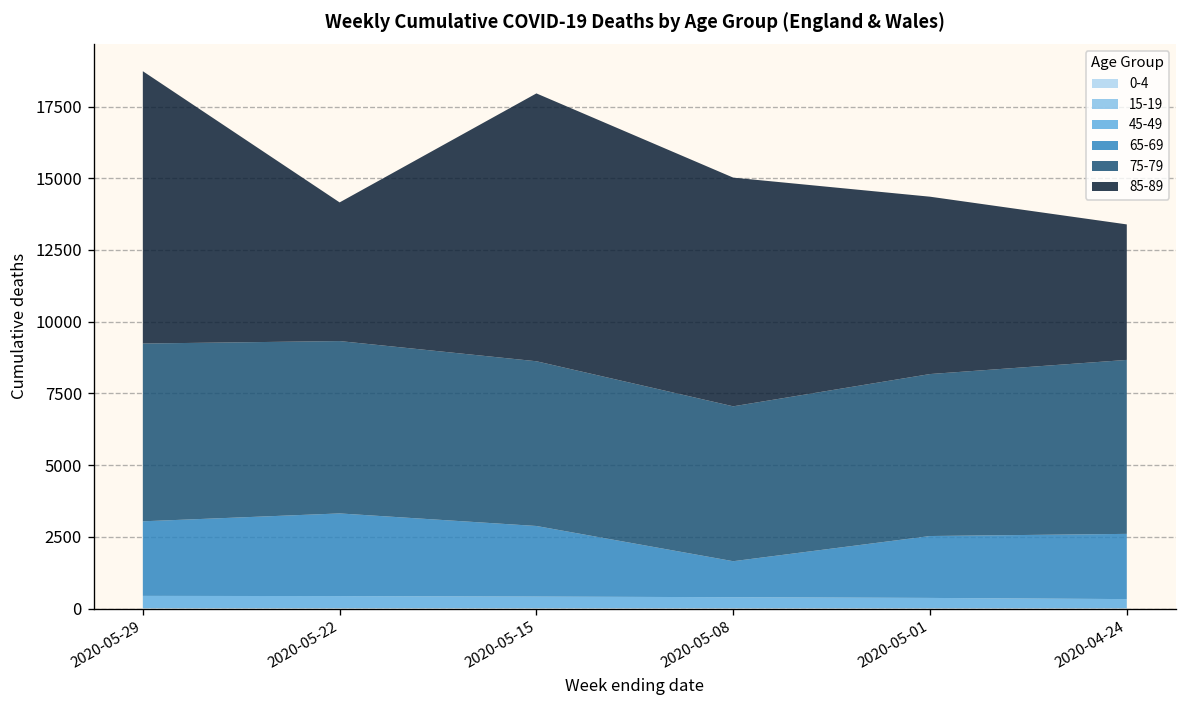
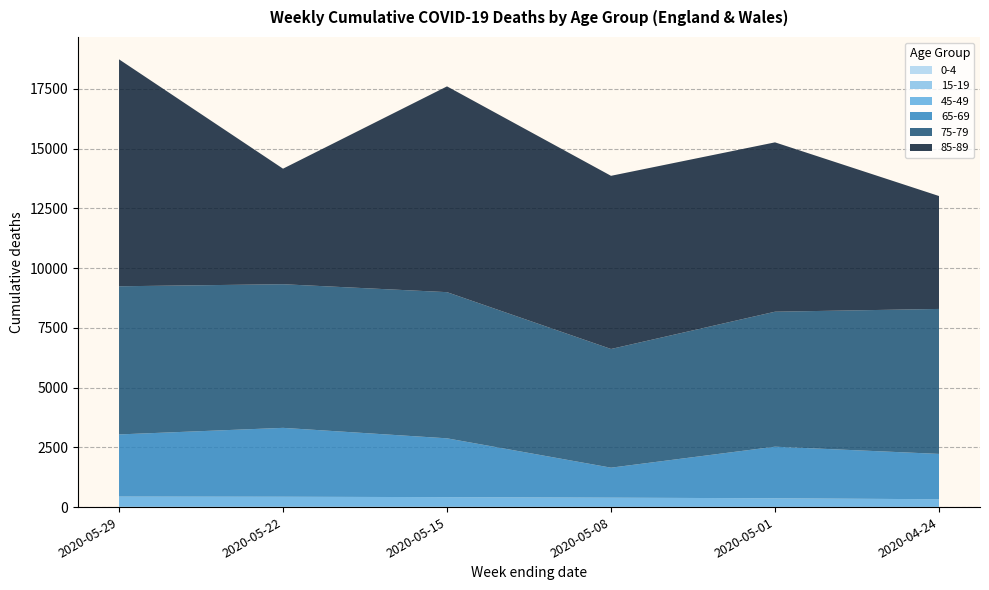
75-79, 2020-05-15: 5700 -> 6100
85-89, 2020-05-15: 9300 -> 8600
75-79, 2020-05-08: 5400 -> 5000
85-89, 2020-05-08: 8000 -> 7200
85-89, 2020-05-01: 6200 -> 7100
65-69, 2020-04-24: 2300 -> 1900
